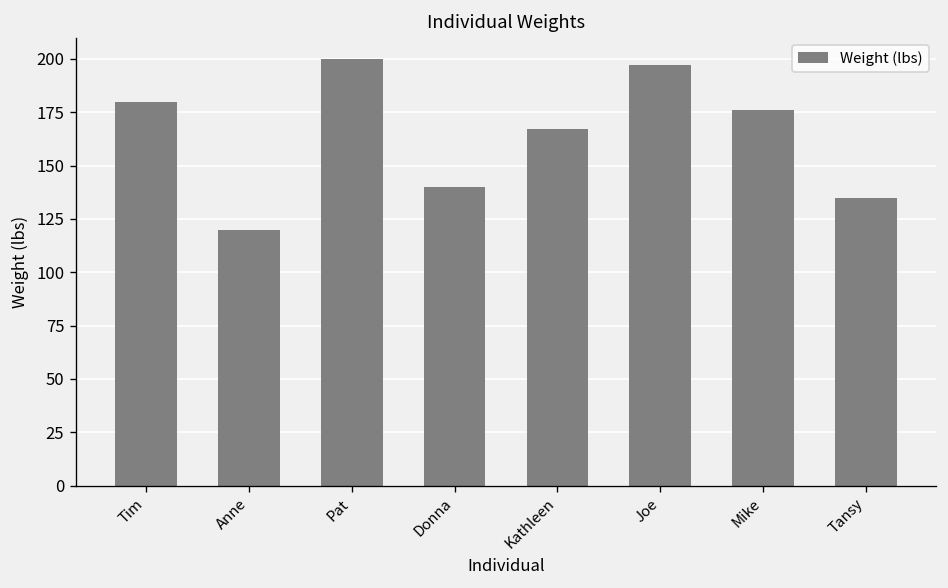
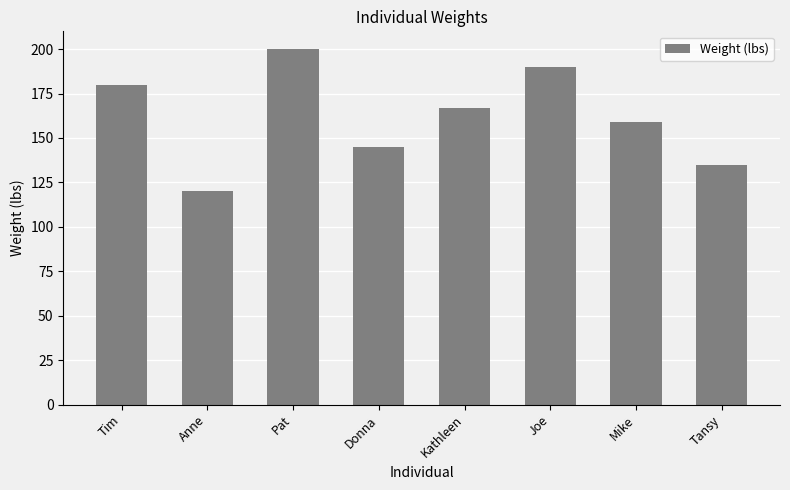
Donna: 140 -> 145
Joe: 197 -> 190
Mike: 176 -> 159
